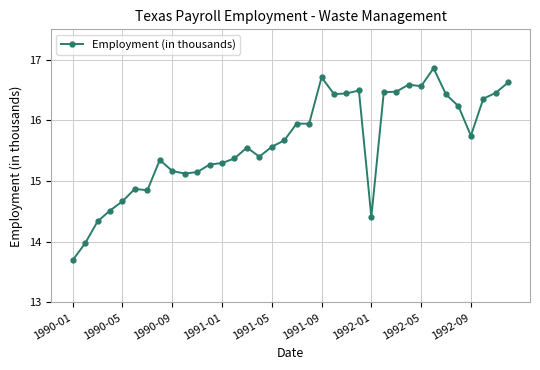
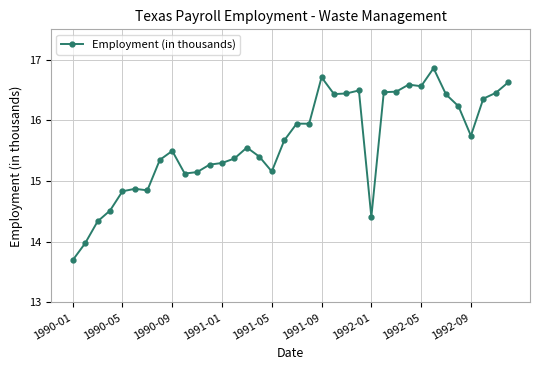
1990-05: 14.7 -> 14.8
1990-09: 15.2 -> 15.5
1991-05: 15.6 -> 15.2
